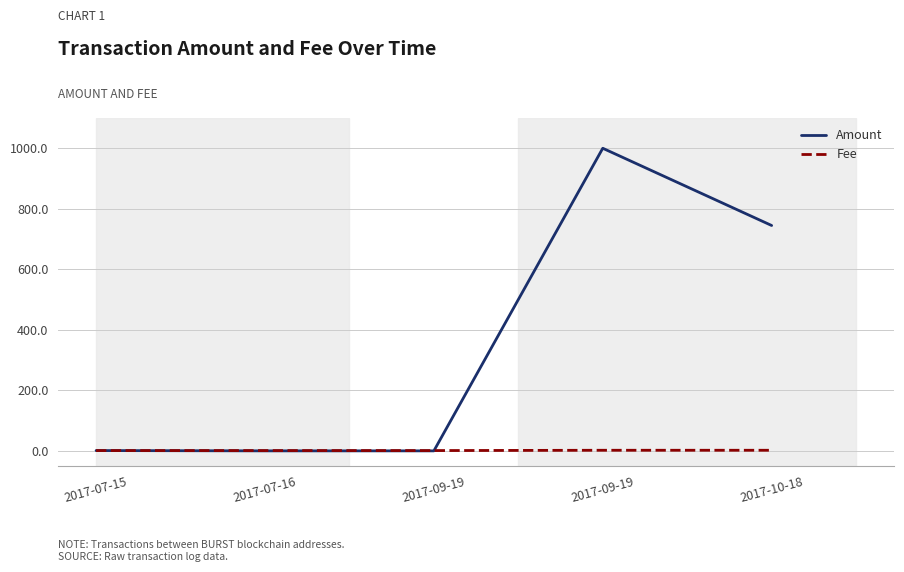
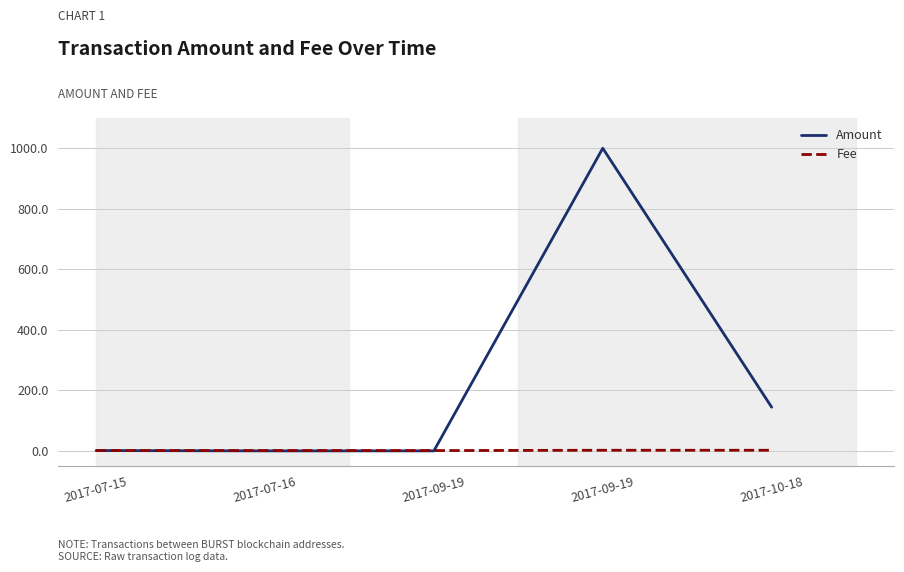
Amount, 2017-10-18: 740 -> 140
